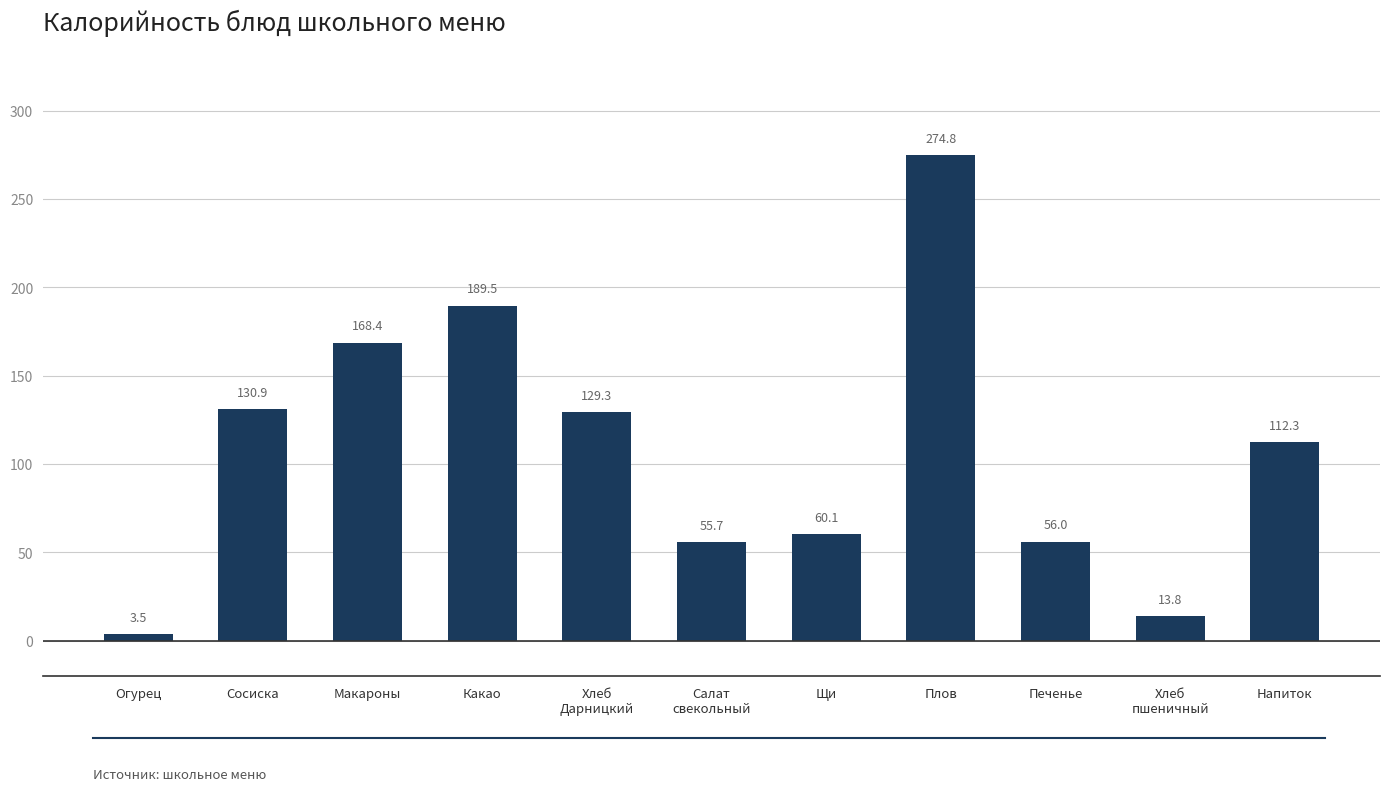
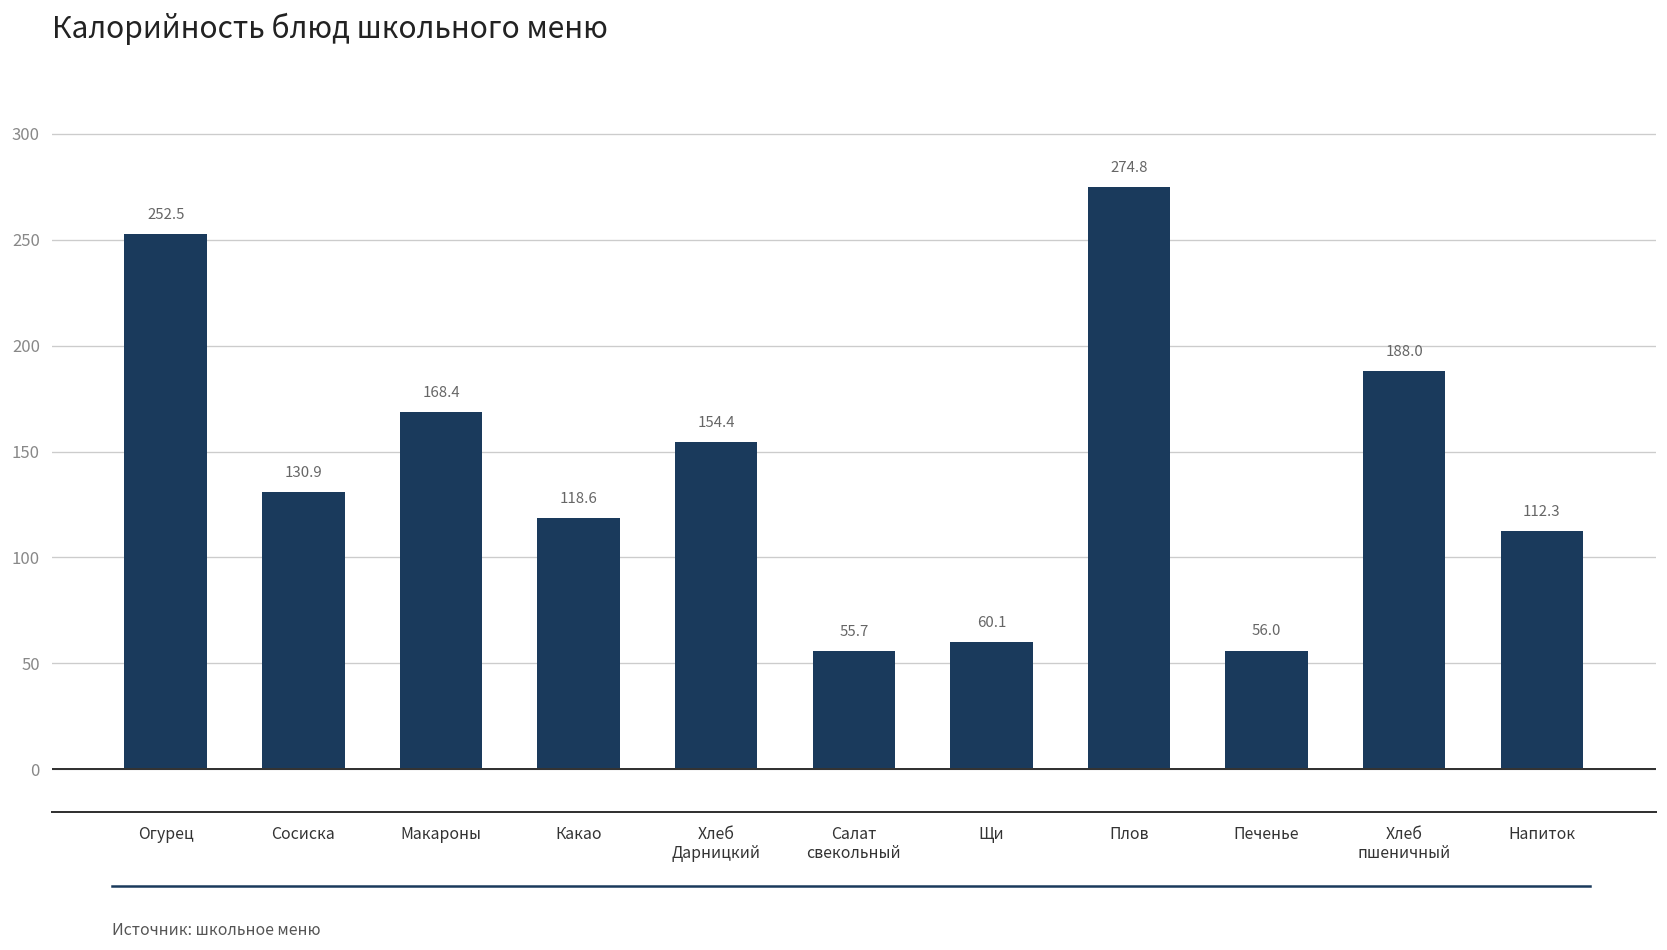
Огурец: 3.5 -> 252.5
Какао: 189.5 -> 118.6
Хлеб Дарницкий: 129.3 -> 154.4
Хлеб пшеничный: 13.8 -> 188.0
